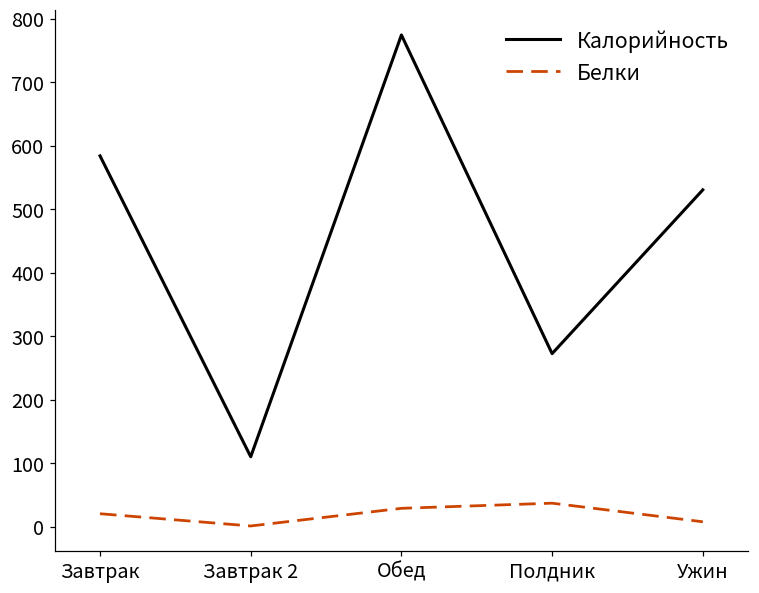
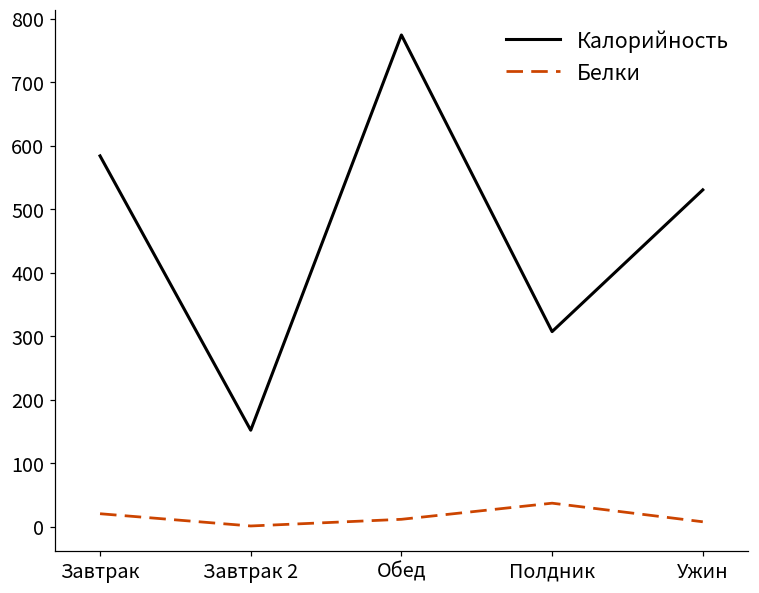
Калорийность, Завтрак 2: 110 -> 150
Белки, Обед: 30 -> 10
Калорийность, Полдник: 270 -> 310
